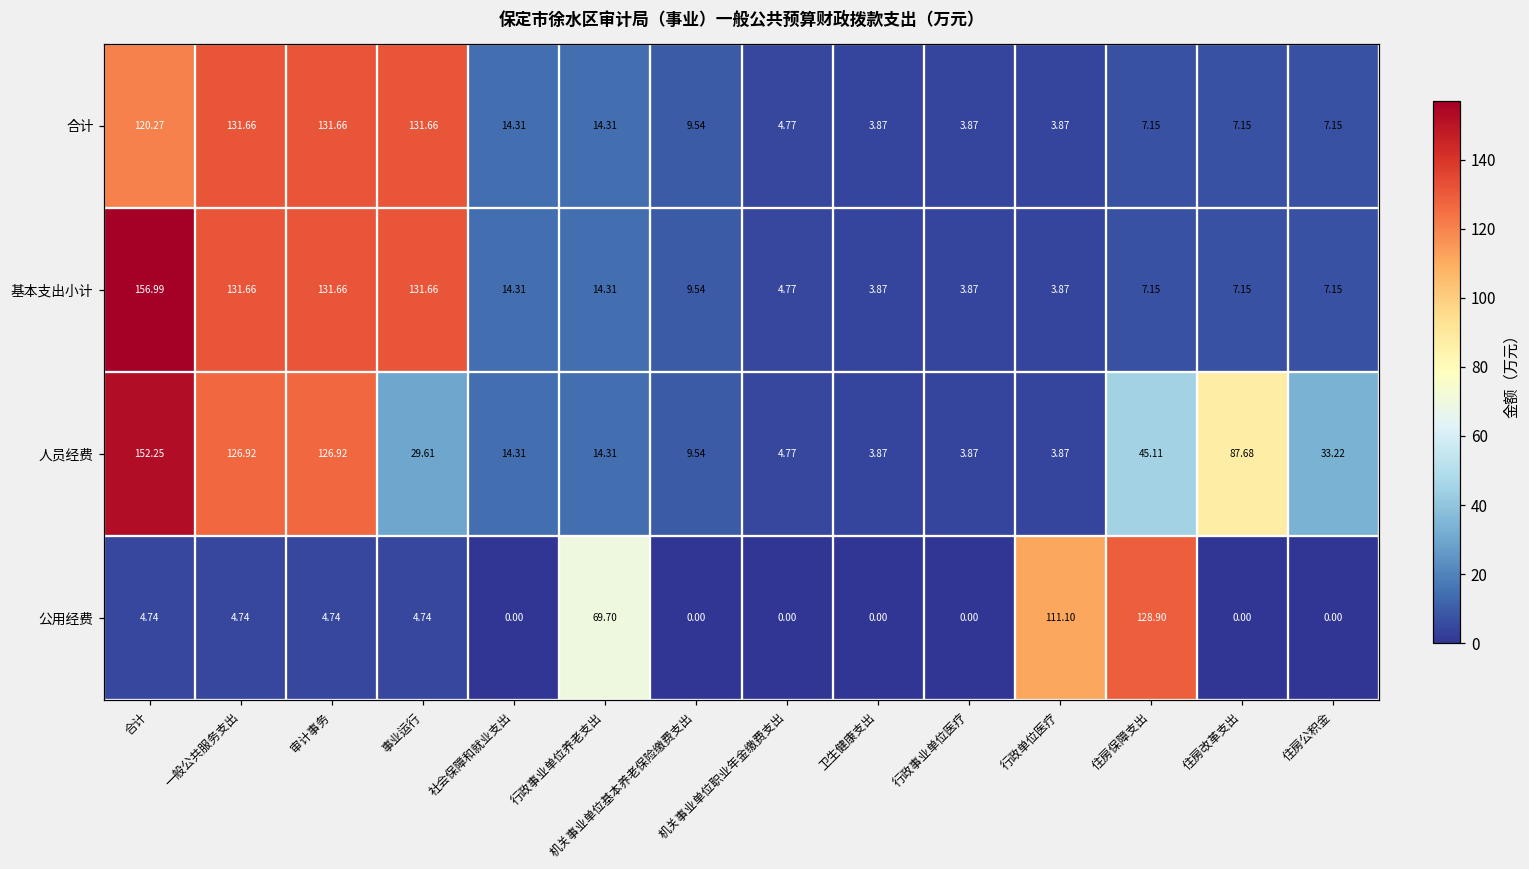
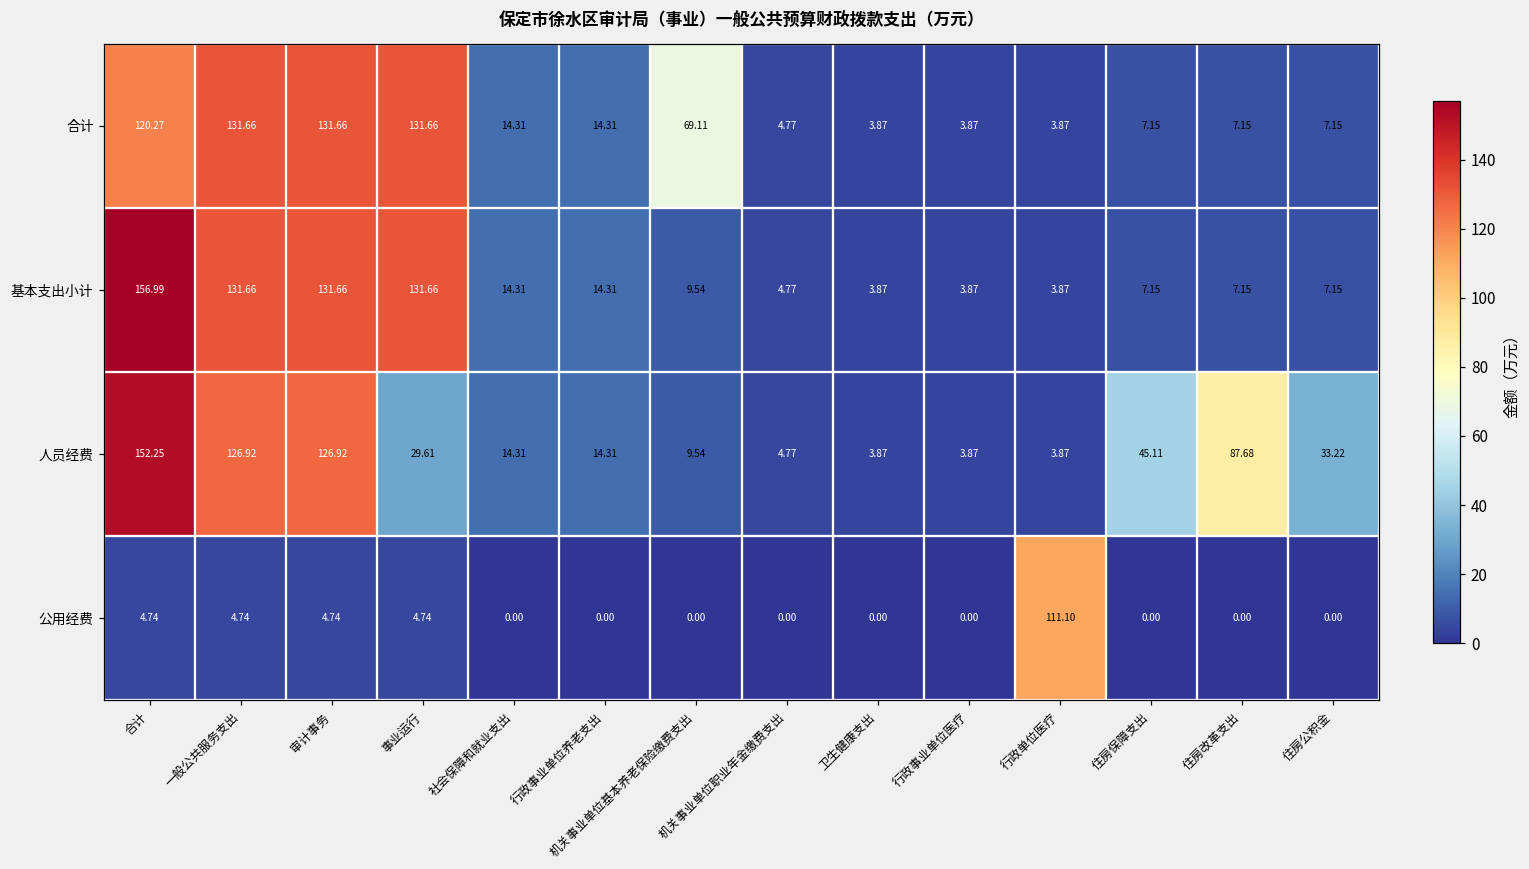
合计, 机关事业单位基本养老保险缴费支出: 9.54 -> 69.11
公用经费, 行政事业单位养老支出: 69.70 -> 0.00
公用经费, 住房保障支出: 128.90 -> 0.00
